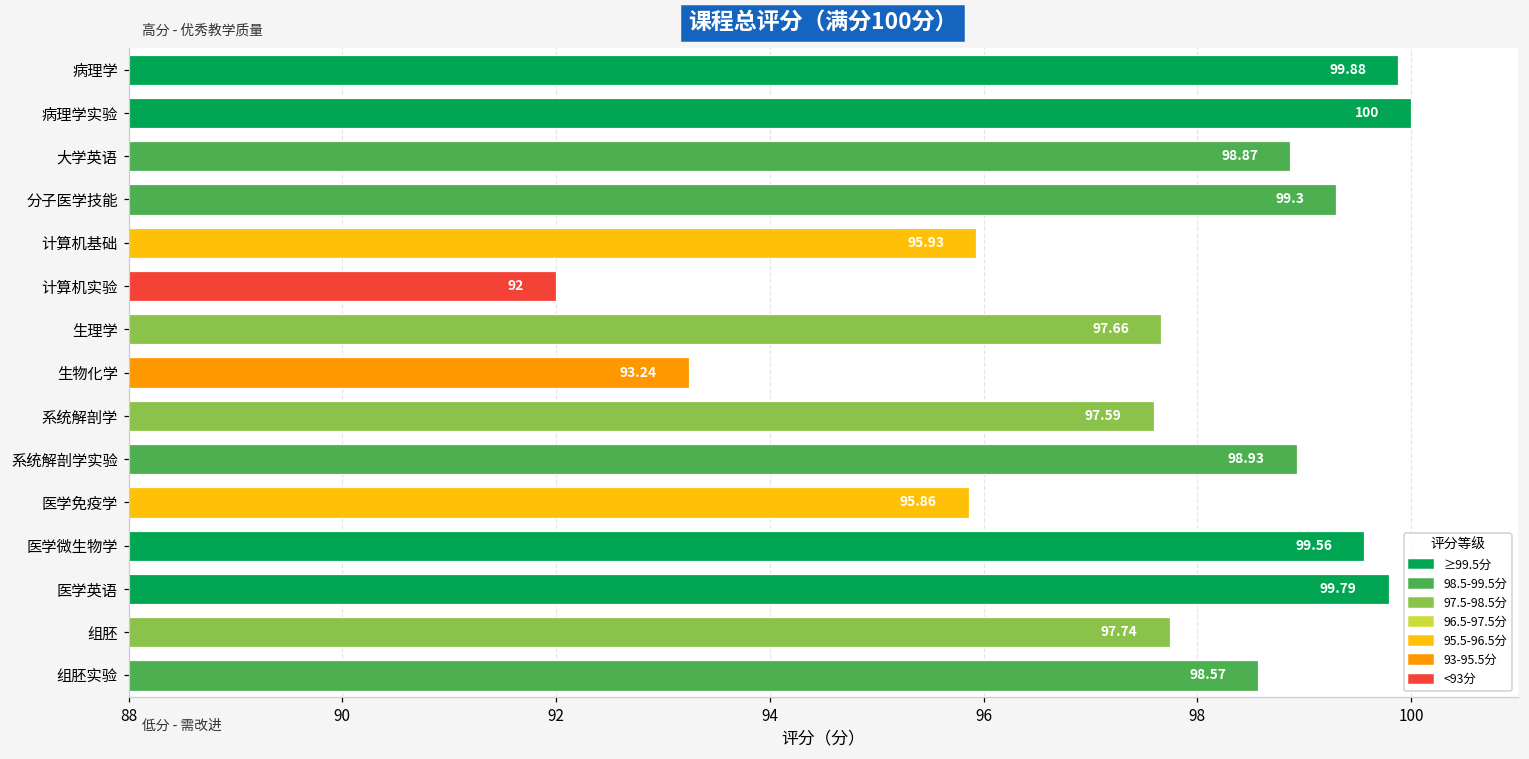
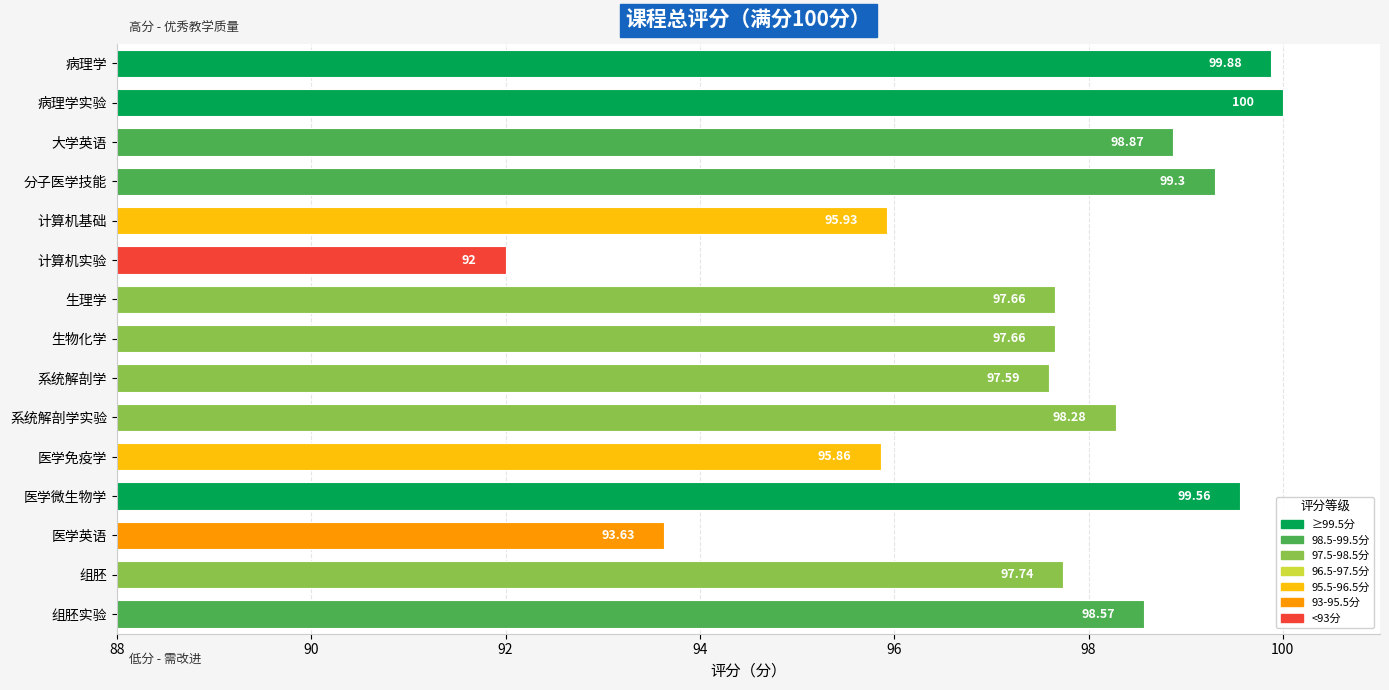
生物化学: 93.24 -> 97.66
系统解剖学实验: 98.93 -> 98.28
医学英语: 99.79 -> 93.63
